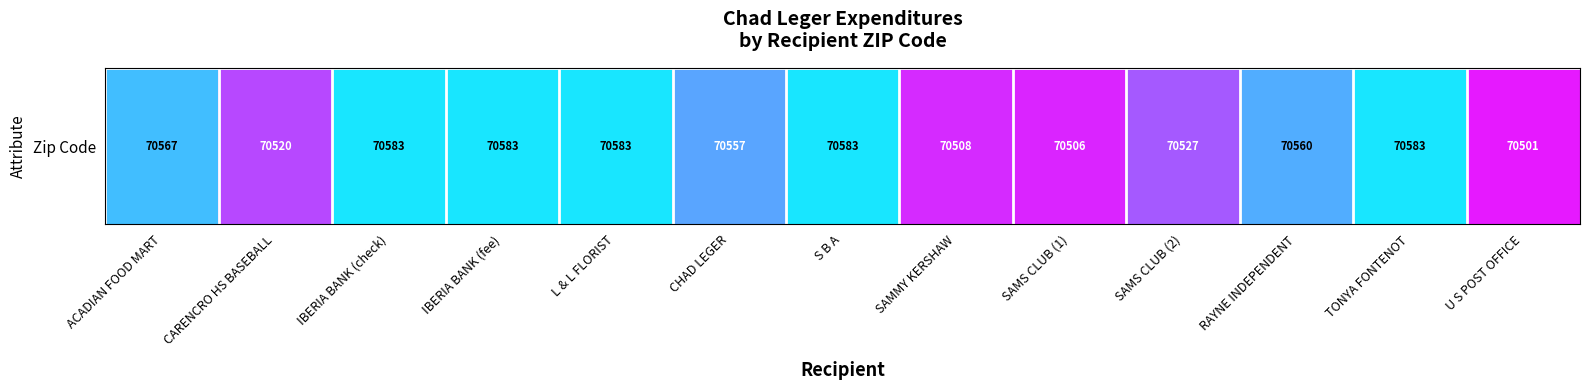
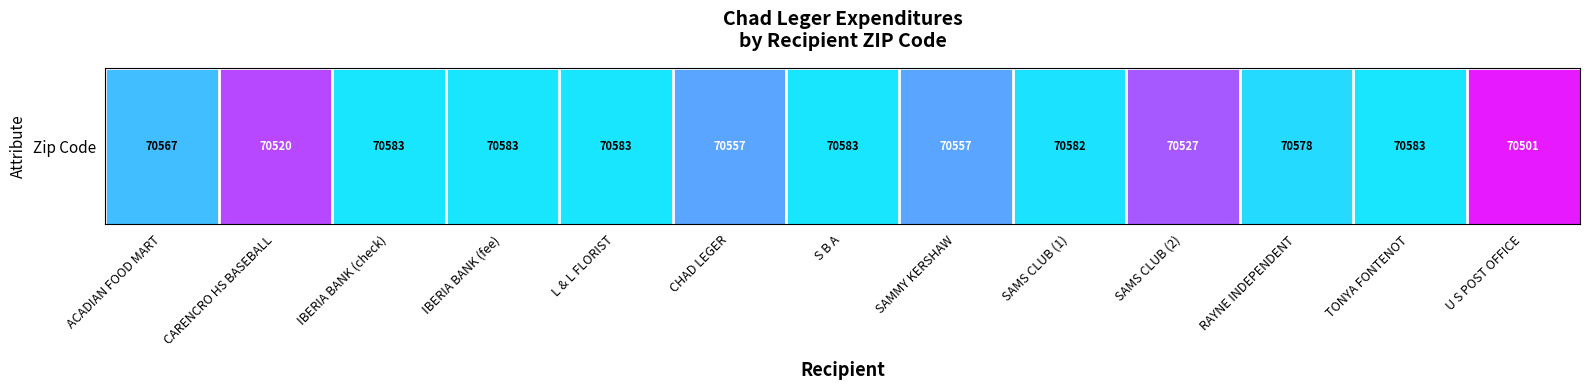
Zip Code, SAMMY KERSHAW: 70508 -> 70557
Zip Code, SAMS CLUB (1): 70506 -> 70582
Zip Code, RAYNE INDEPENDENT: 70560 -> 70578
